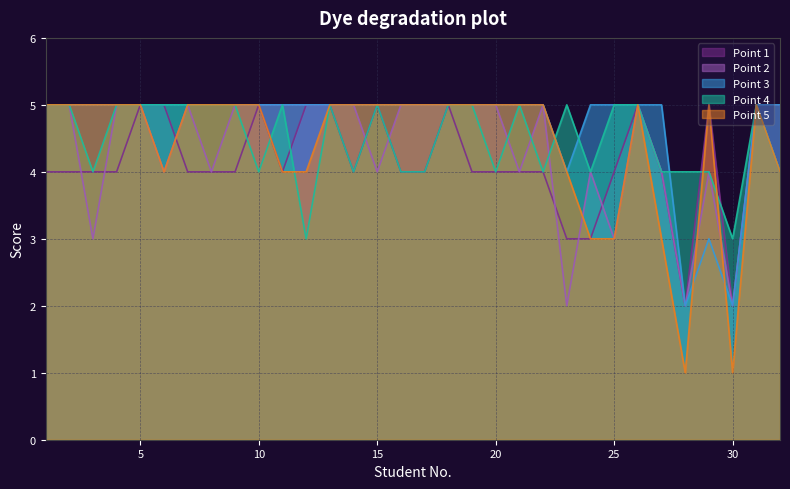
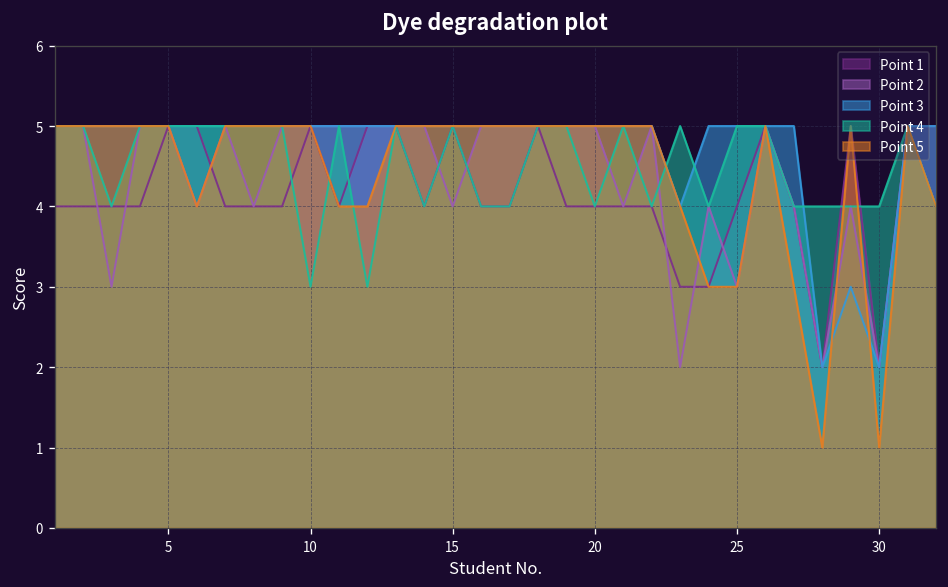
Point 4, 10: 4 -> 3
Point 4, 30: 3 -> 4
